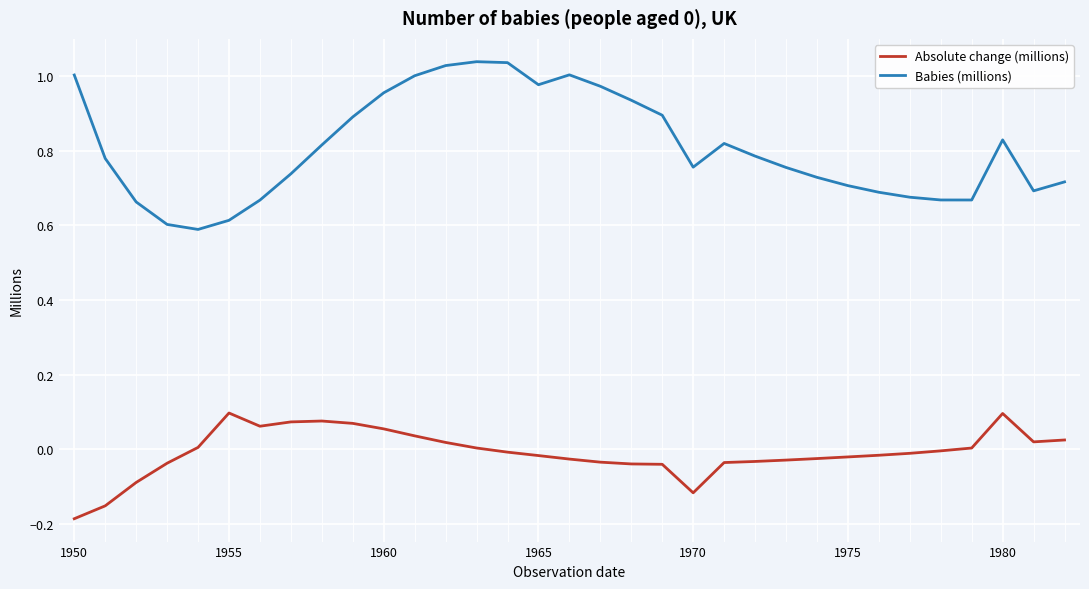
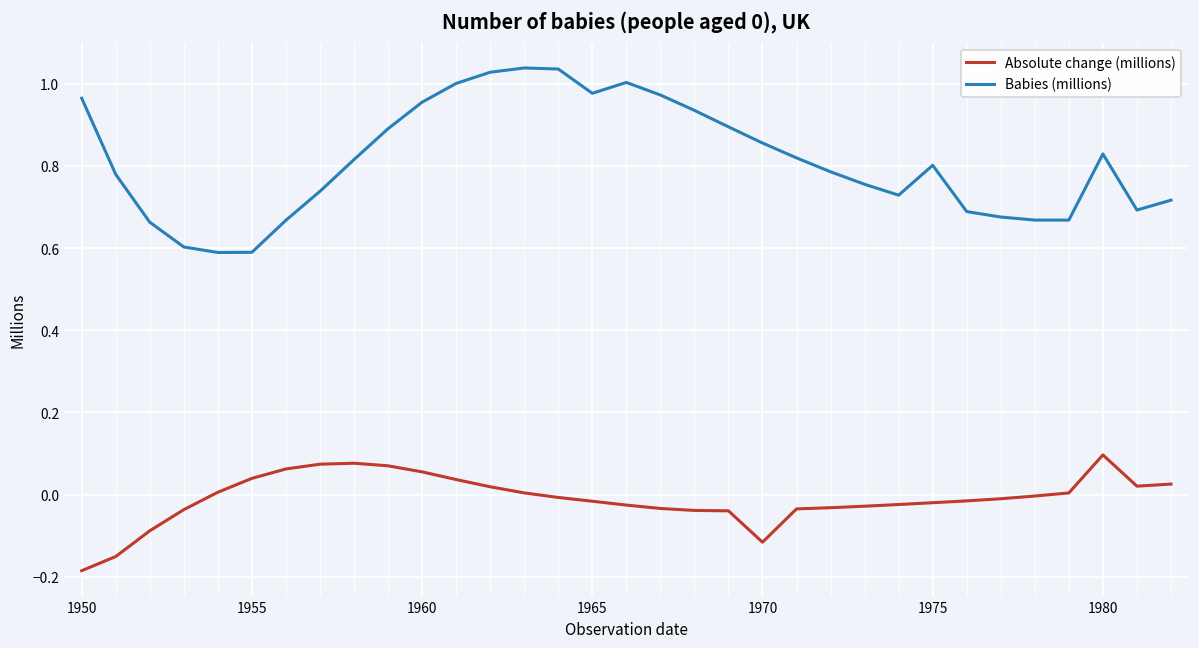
Babies (millions), 1950: 1.00 -> 0.96
Absolute change (millions), 1955: 0.10 -> 0.04
Babies (millions), 1955: 0.61 -> 0.59
Babies (millions), 1970: 0.76 -> 0.86
Babies (millions), 1975: 0.71 -> 0.80
